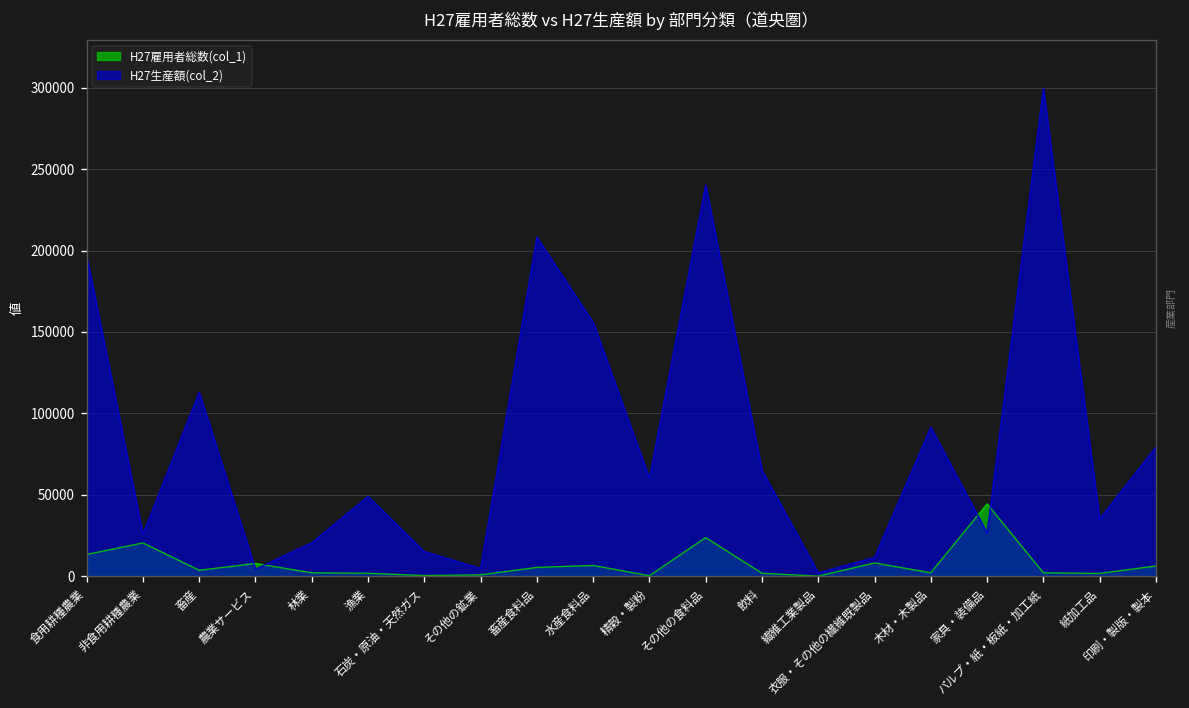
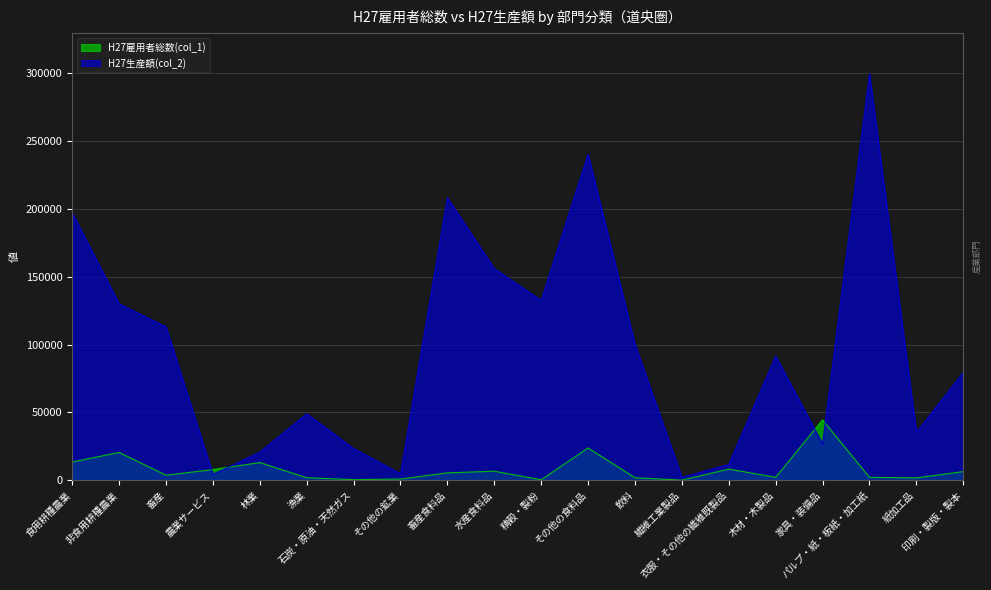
H27生産額(col_2), 非食用耕種農業: 26000 -> 130000
H27雇用者総数(col_1), 林業: 2000 -> 13000
H27生産額(col_2), 石炭・原油・天然ガス: 15000 -> 23000
H27生産額(col_2), 精穀・製粉: 60000 -> 133000
H27生産額(col_2), 飲料: 65000 -> 100000
